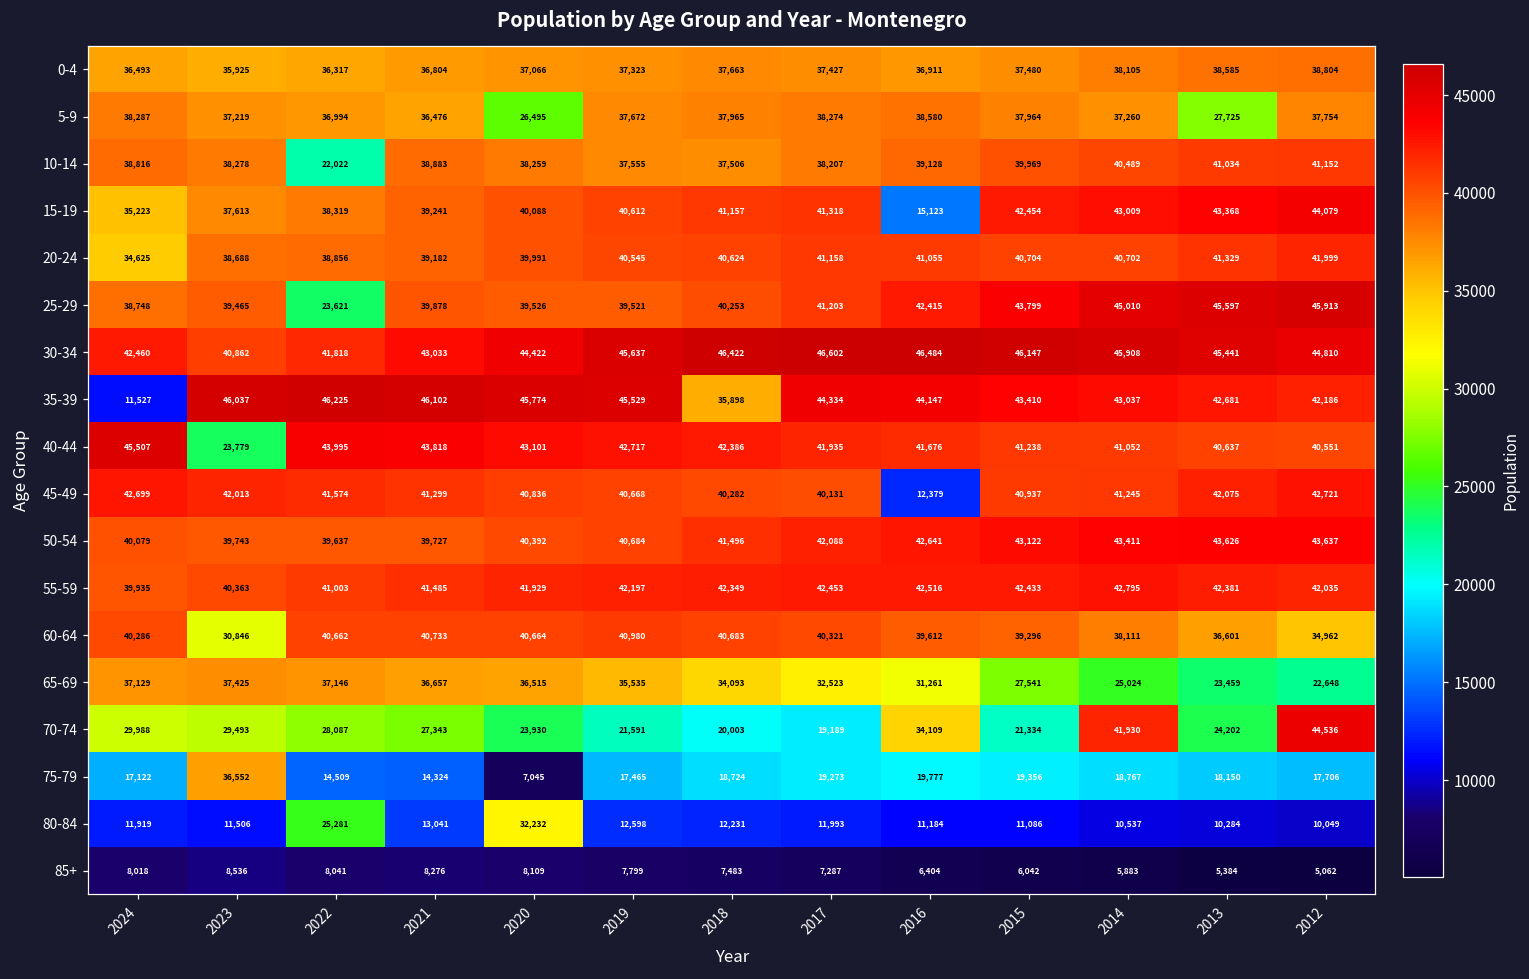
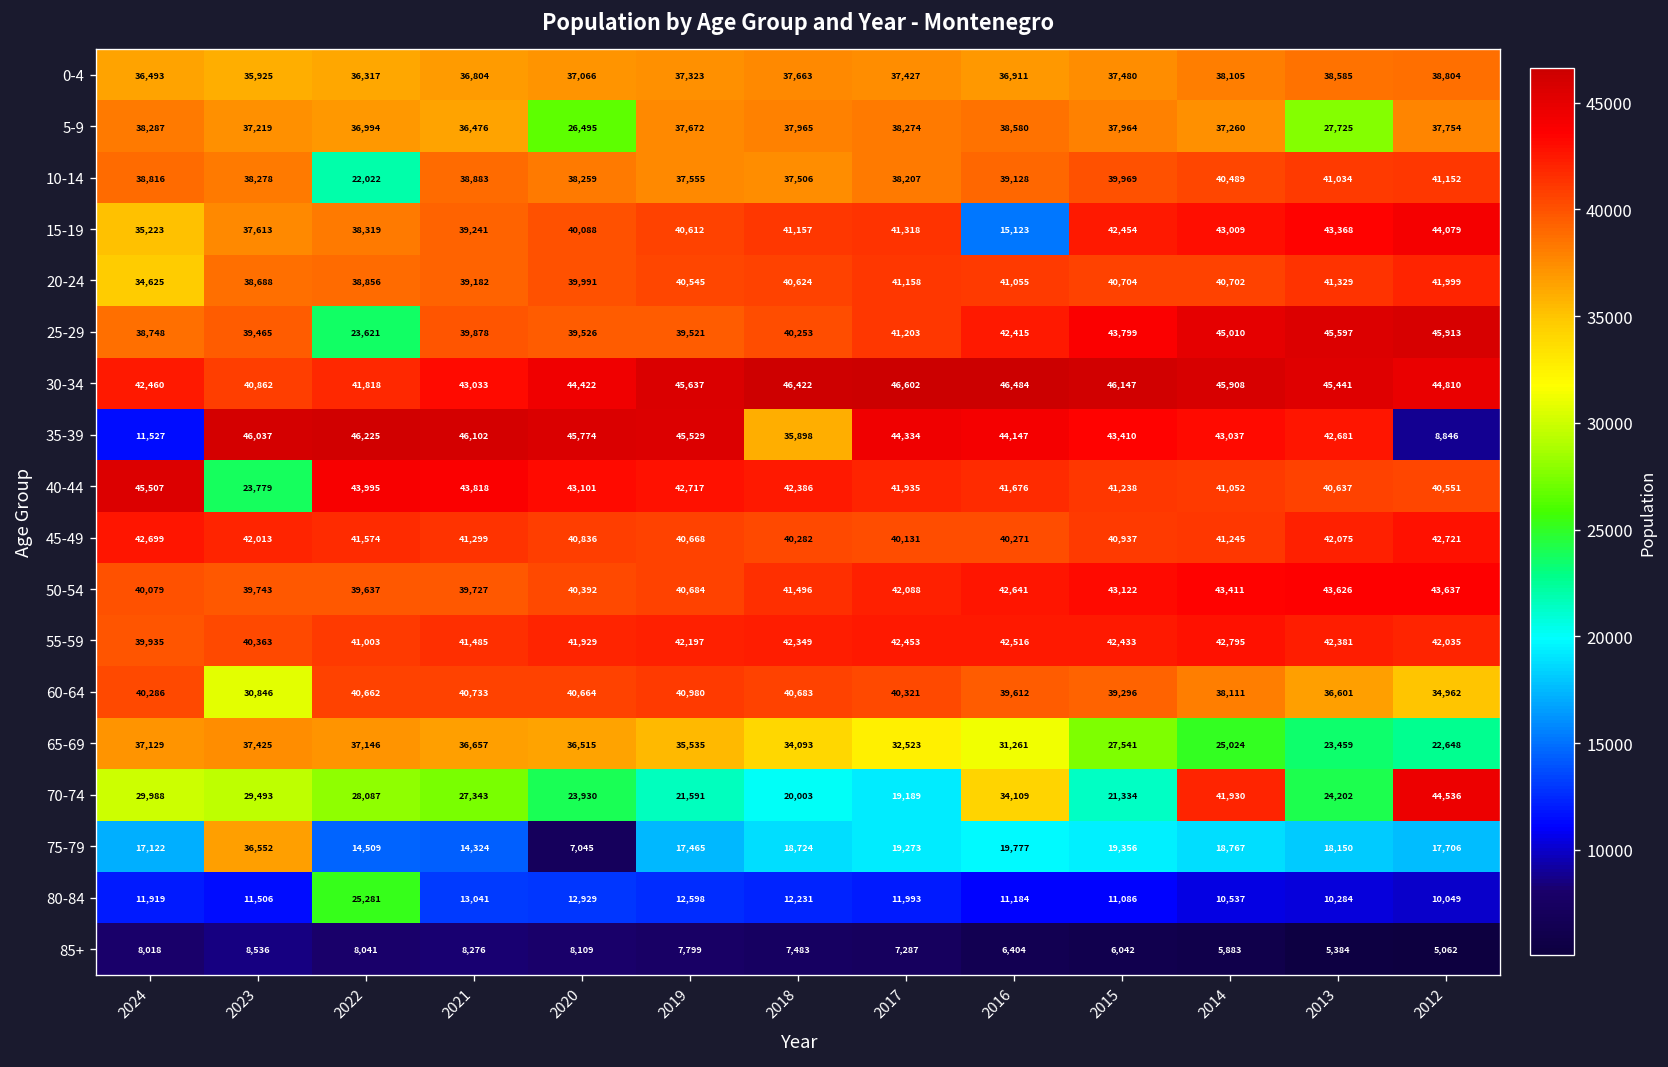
35-39, 2012: 42,186 -> 8,846
45-49, 2016: 12,379 -> 40,271
80-84, 2020: 32,232 -> 12,929
